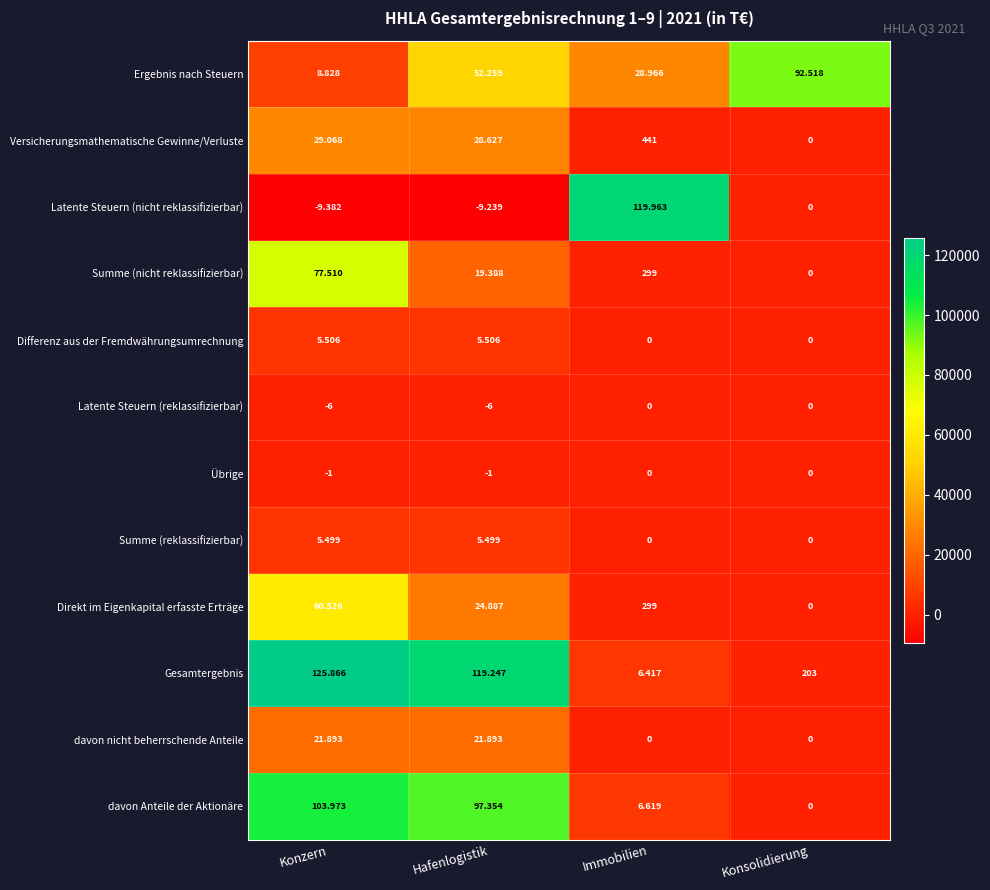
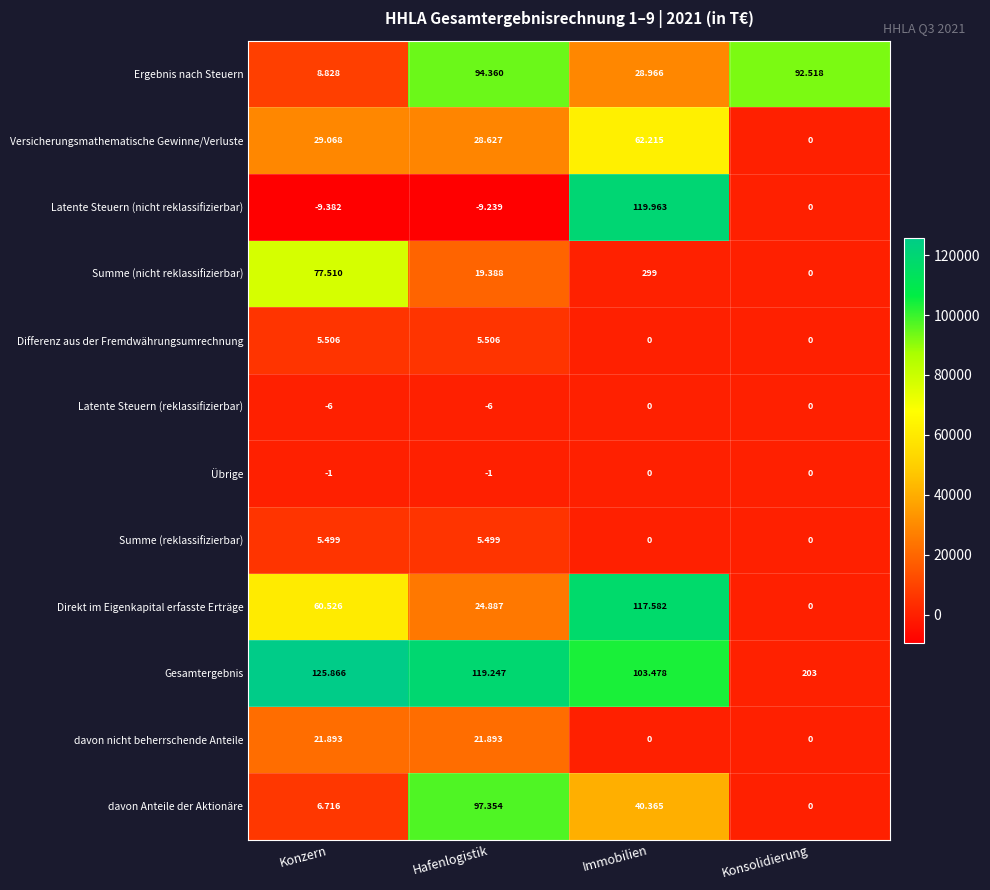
Ergebnis nach Steuern, Hafenlogistik: 52.259 -> 94.360
Versicherungsmathematische Gewinne/Verluste, Immobilien: 441 -> 62.215
Direkt im Eigenkapital erfasste Erträge, Immobilien: 299 -> 117.582
Gesamtergebnis, Immobilien: 6.417 -> 103.478
davon Anteile der Aktionäre, Konzern: 103.973 -> 6.716
davon Anteile der Aktionäre, Immobilien: 6.619 -> 40.365
